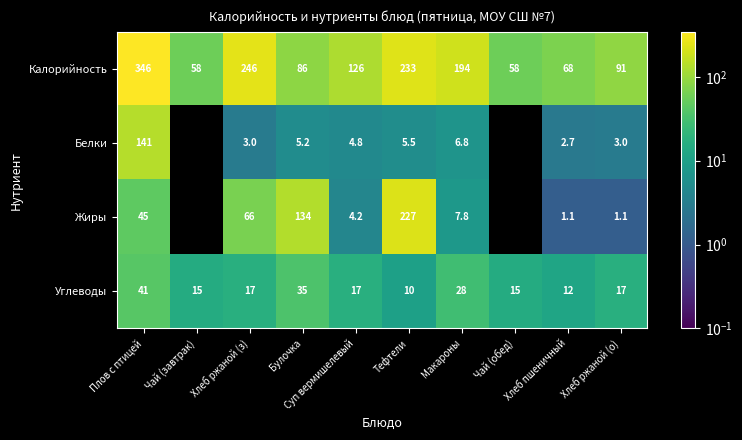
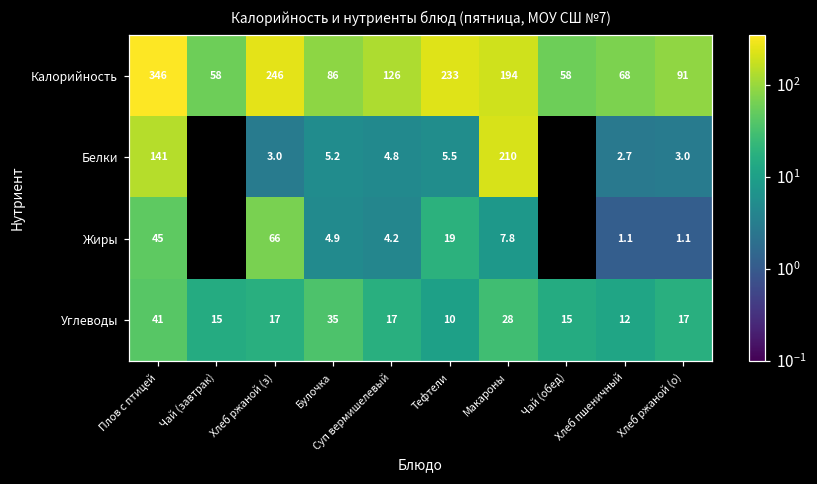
Белки, Макароны: 6.8 -> 210
Жиры, Булочка: 134 -> 4.9
Жиры, Тефтели: 227 -> 19
